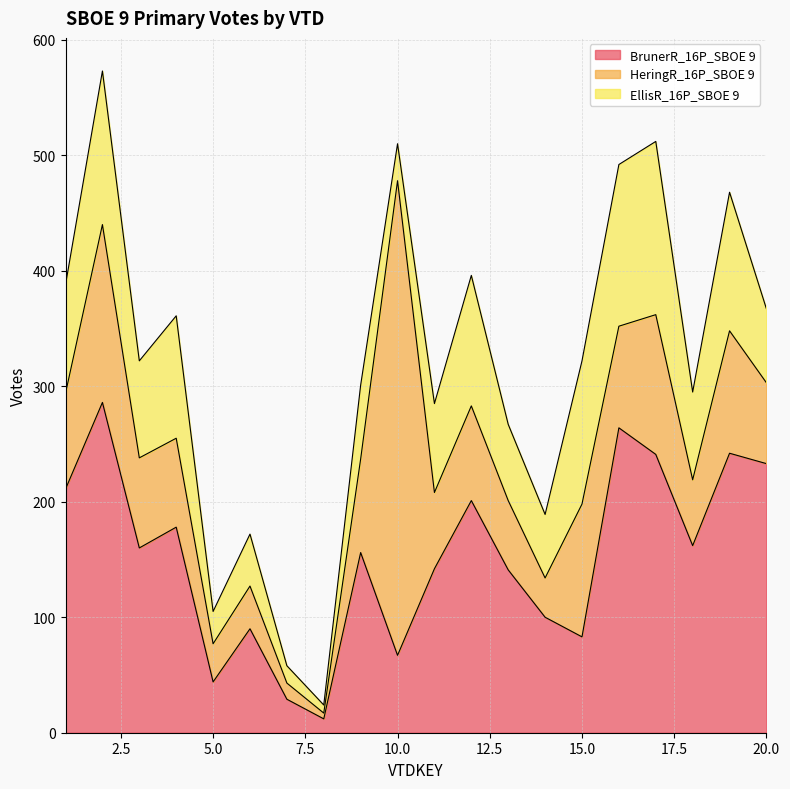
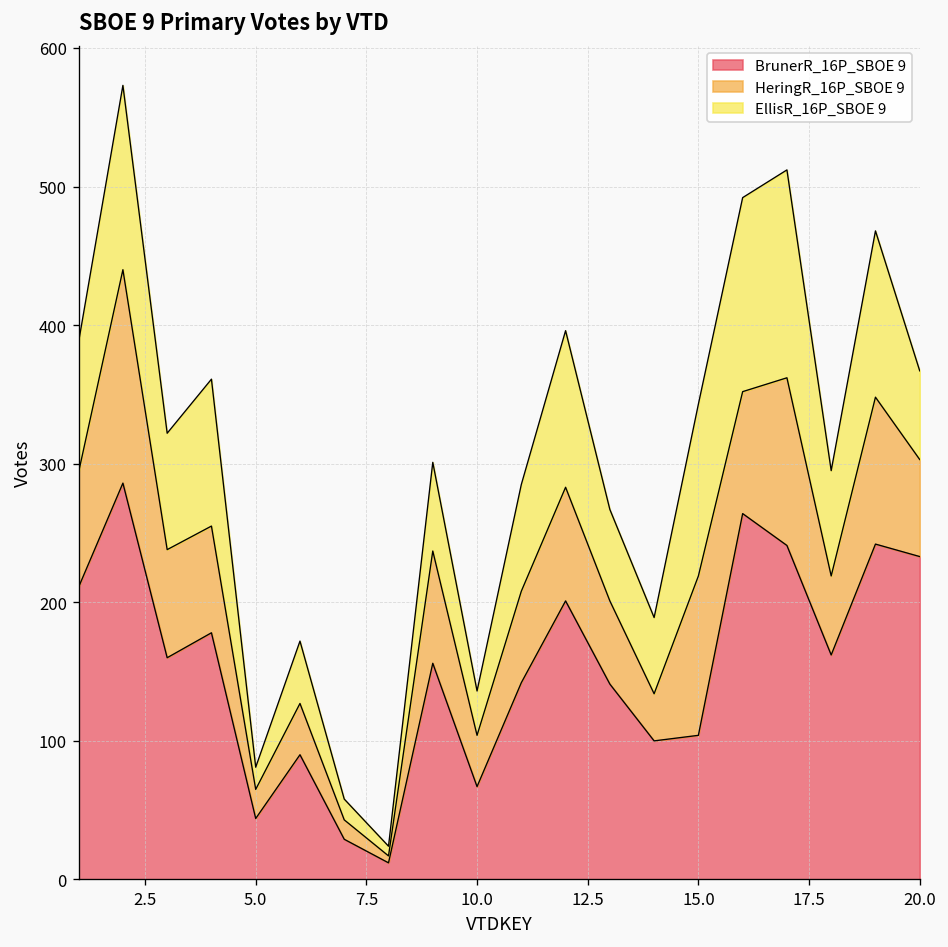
HeringR_16P_SBOE 9, 5.0: 33 -> 21
EllisR_16P_SBOE 9, 5.0: 28 -> 16
HeringR_16P_SBOE 9, 10.0: 411 -> 37
BrunerR_16P_SBOE 9, 15.0: 83 -> 104
